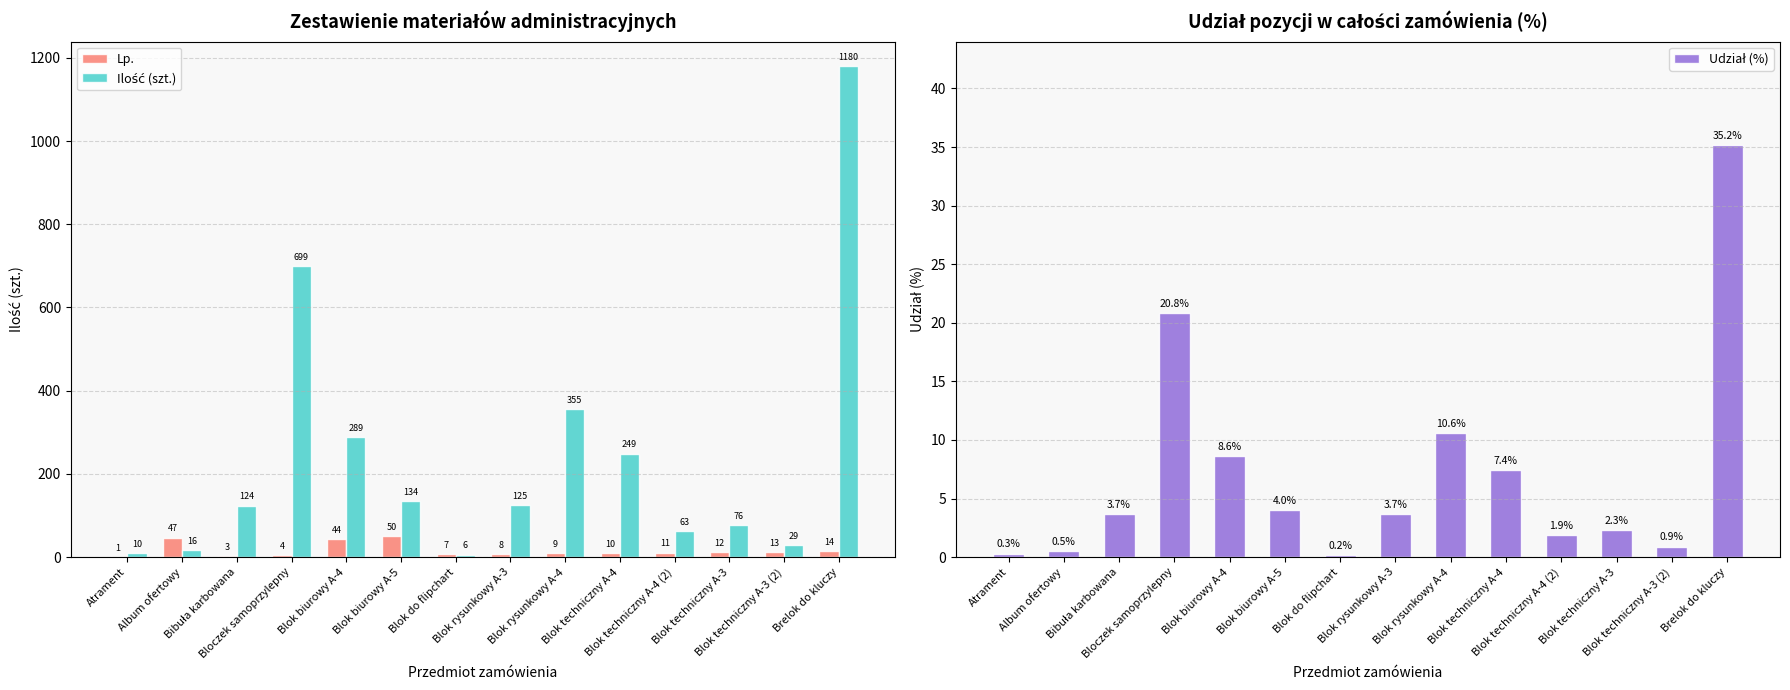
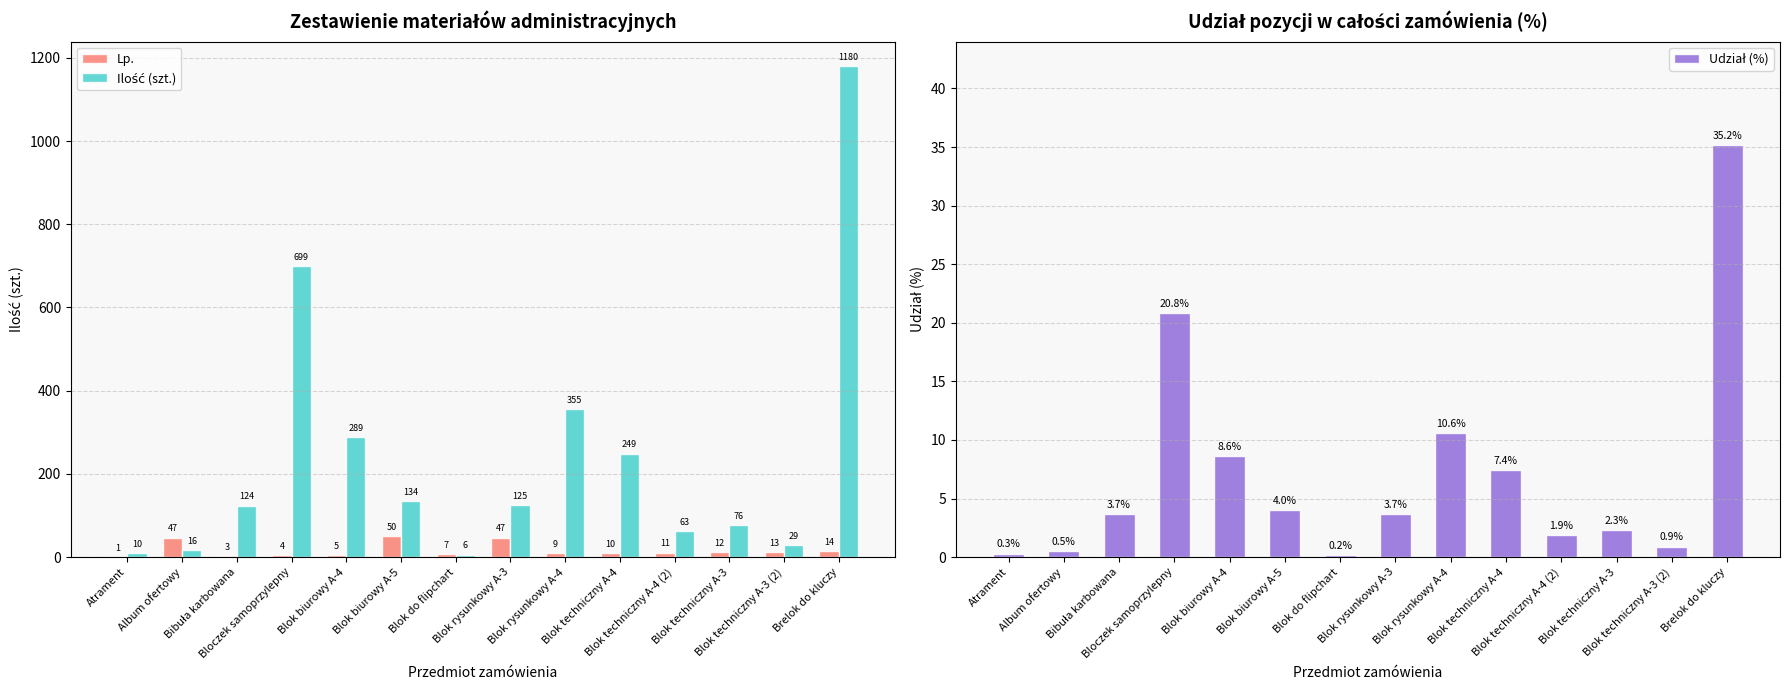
Zestawienie materiałów administracyjnych, Lp., Blok biurowy A-4: 44 -> 5
Zestawienie materiałów administracyjnych, Lp., Blok rysunkowy A-3: 8 -> 47
